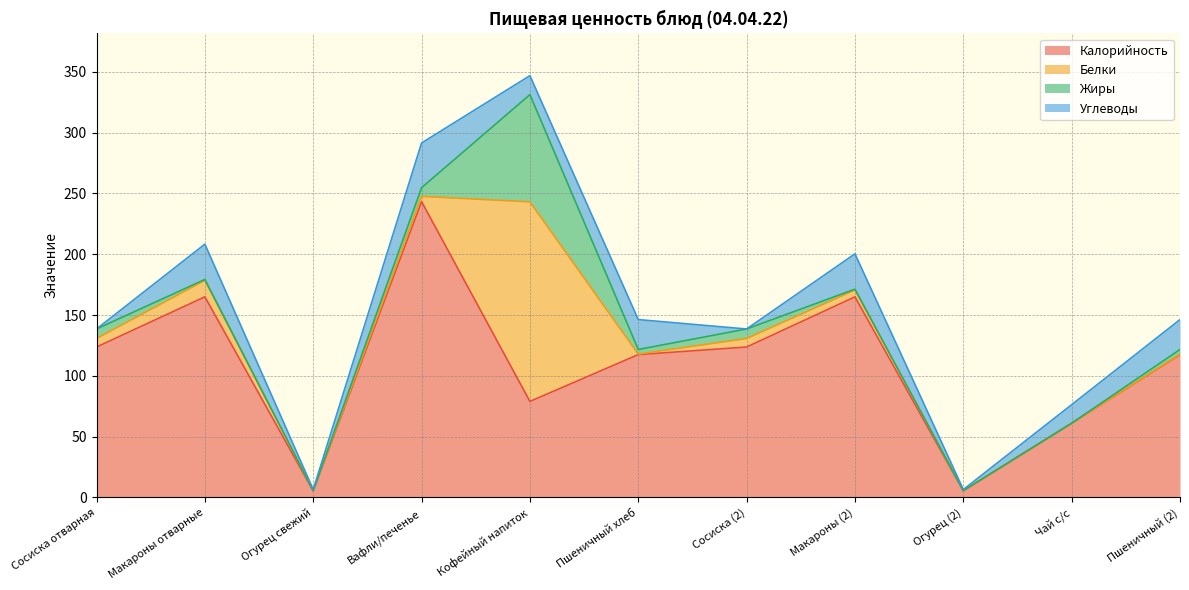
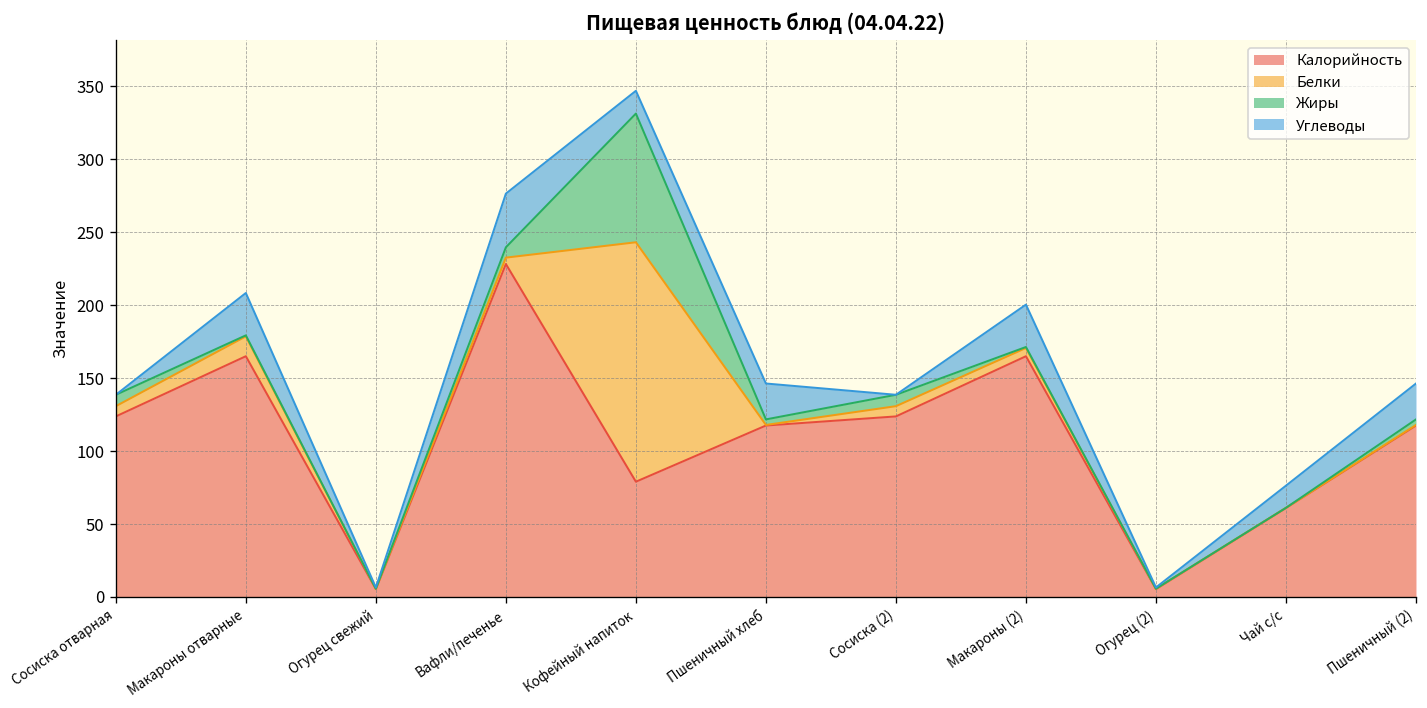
Калорийность, Вафли/печенье: 243 -> 228
